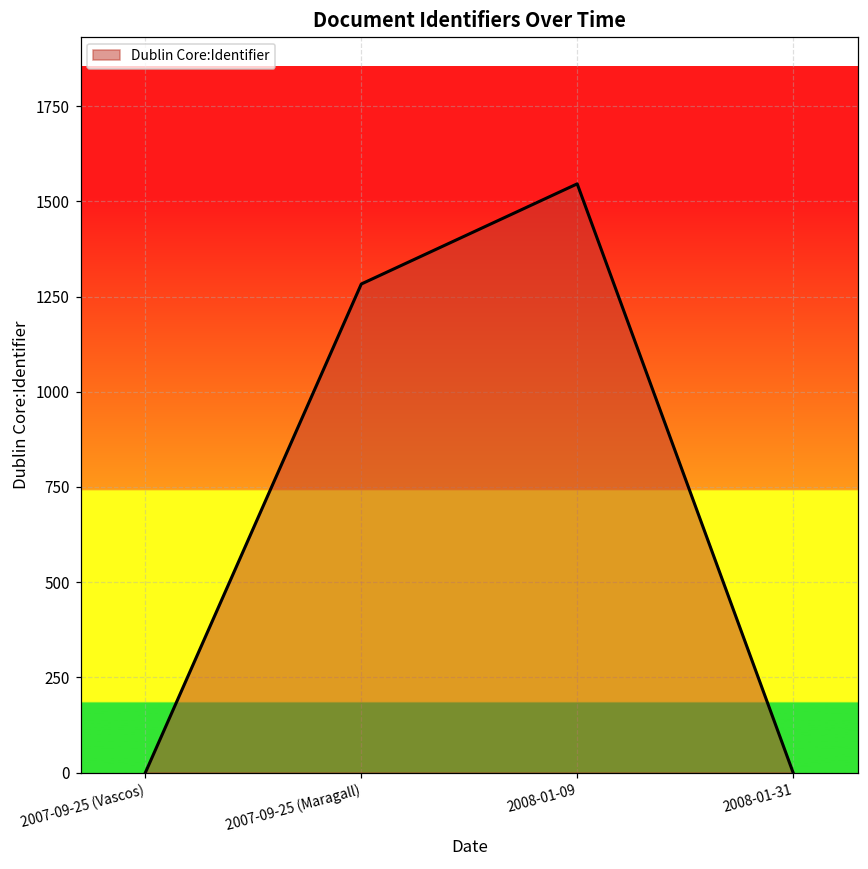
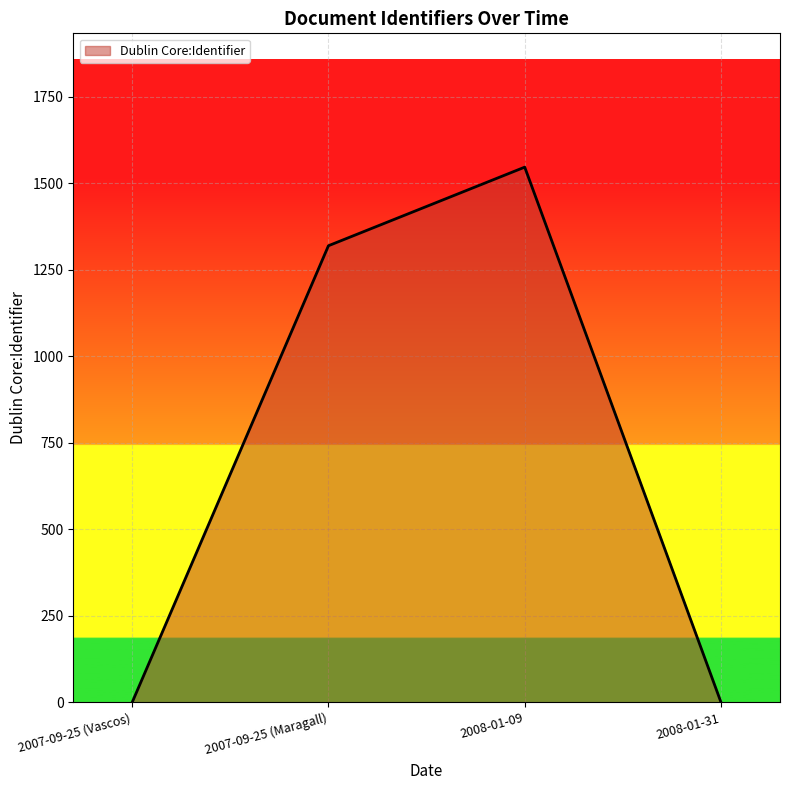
2007-09-25 (Maragall): 1280 -> 1320
